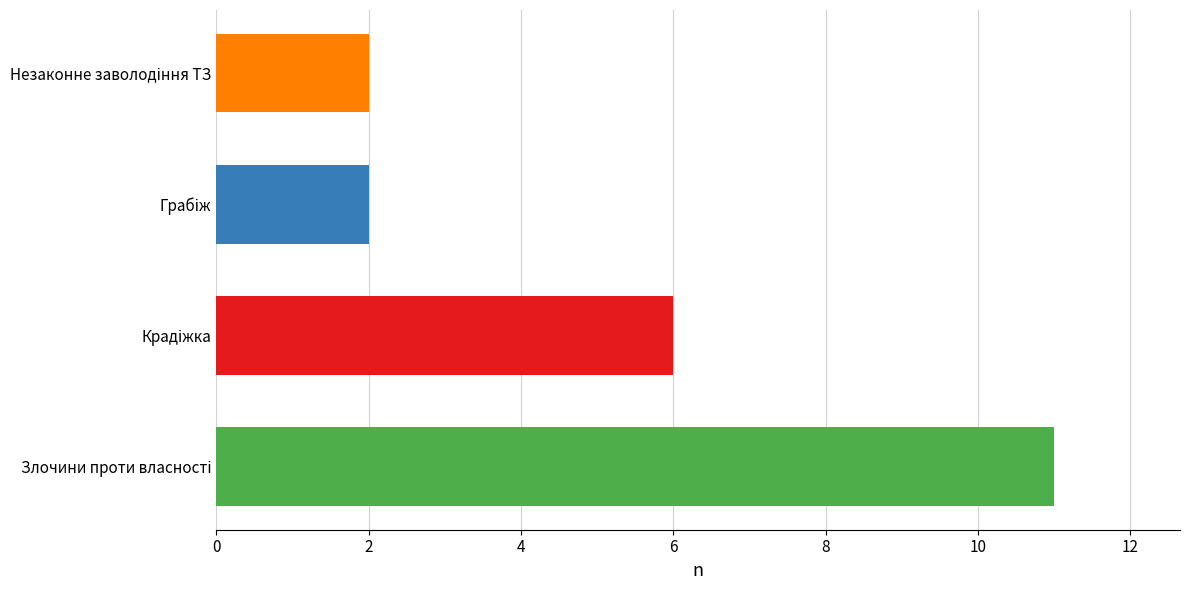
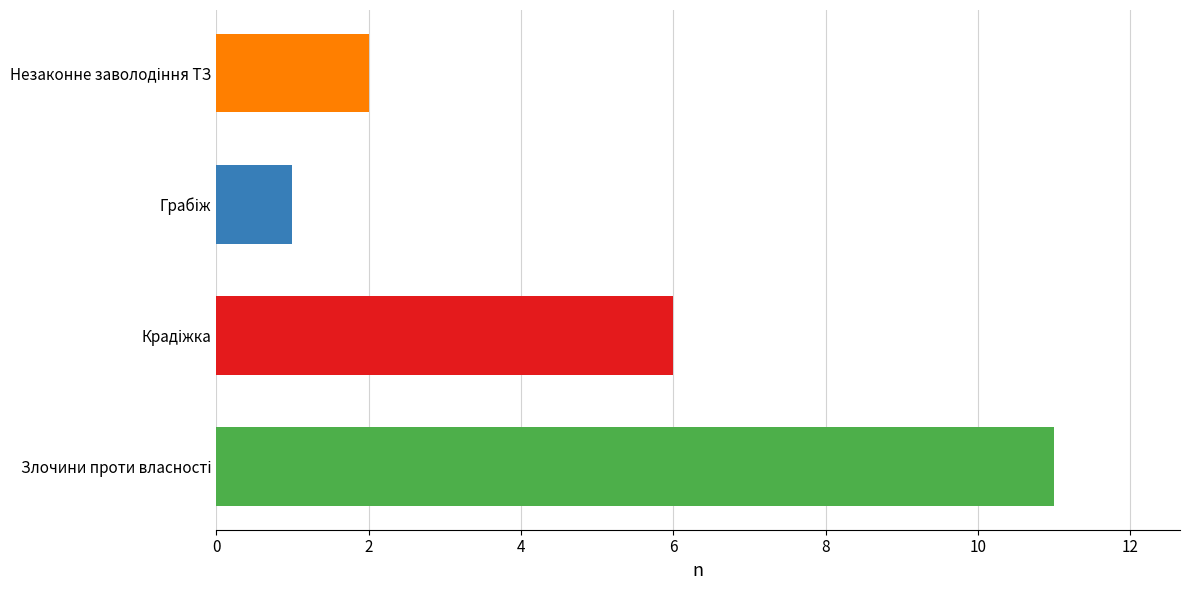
Грабіж: 2 -> 1
